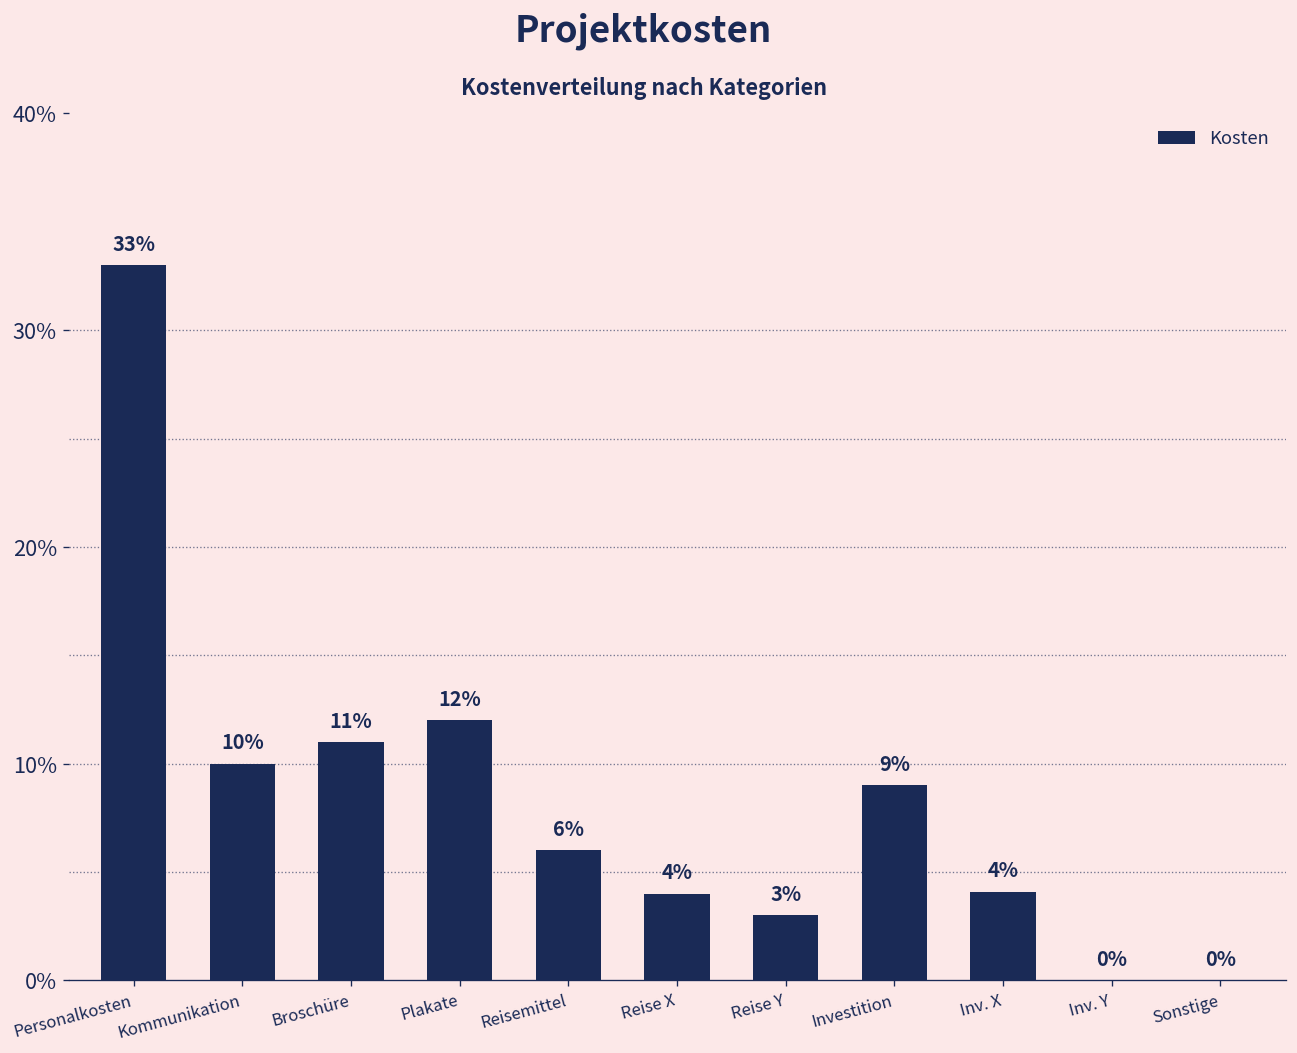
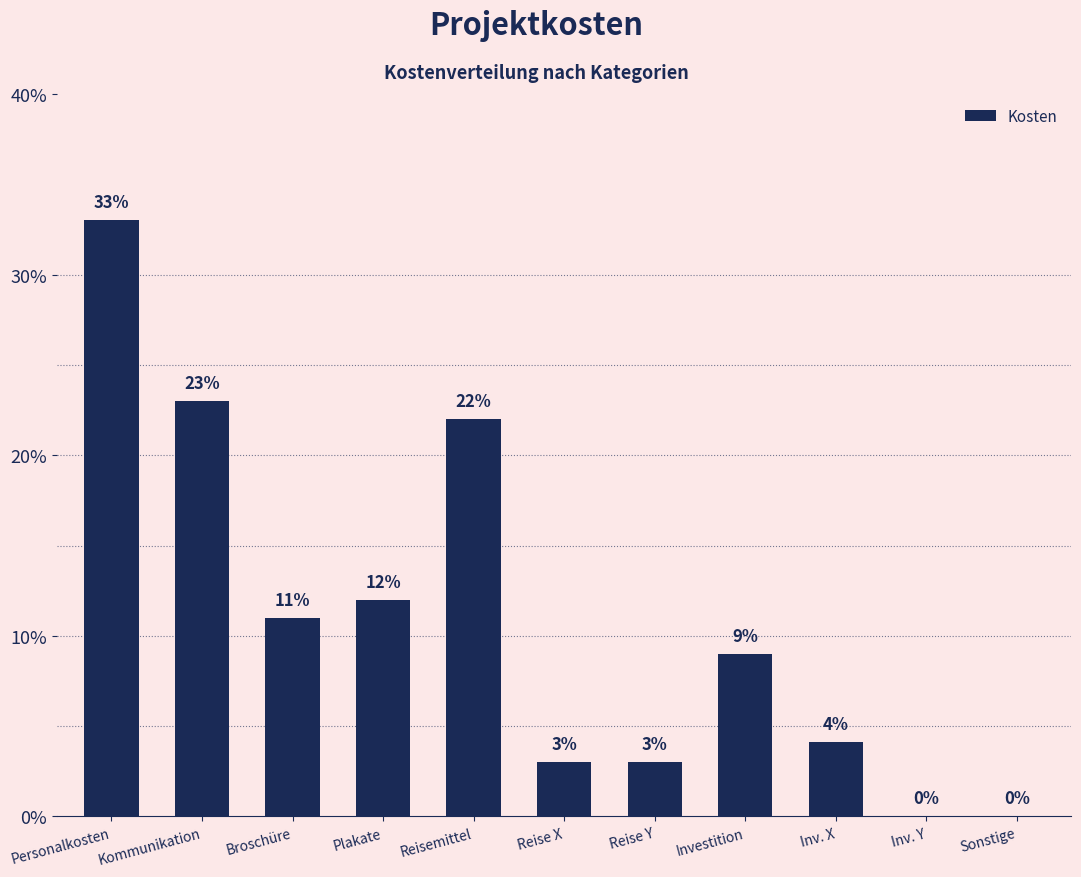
Kommunikation: 10% -> 23%
Reisemittel: 6% -> 22%
Reise X: 4% -> 3%
